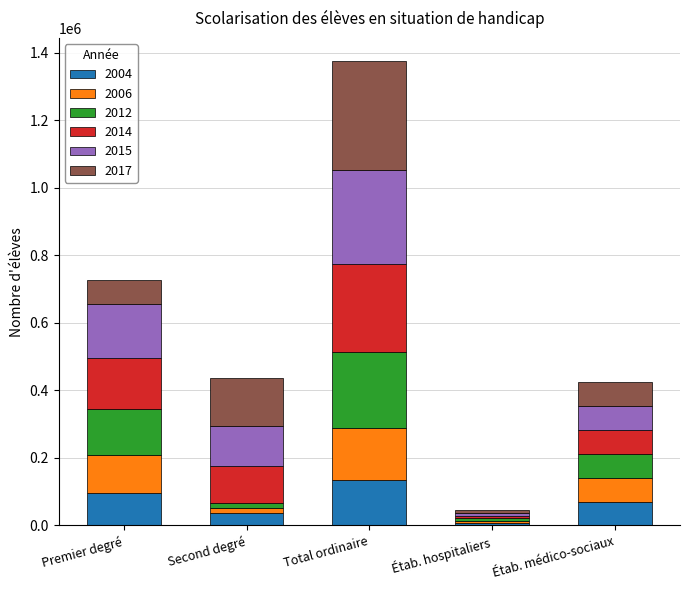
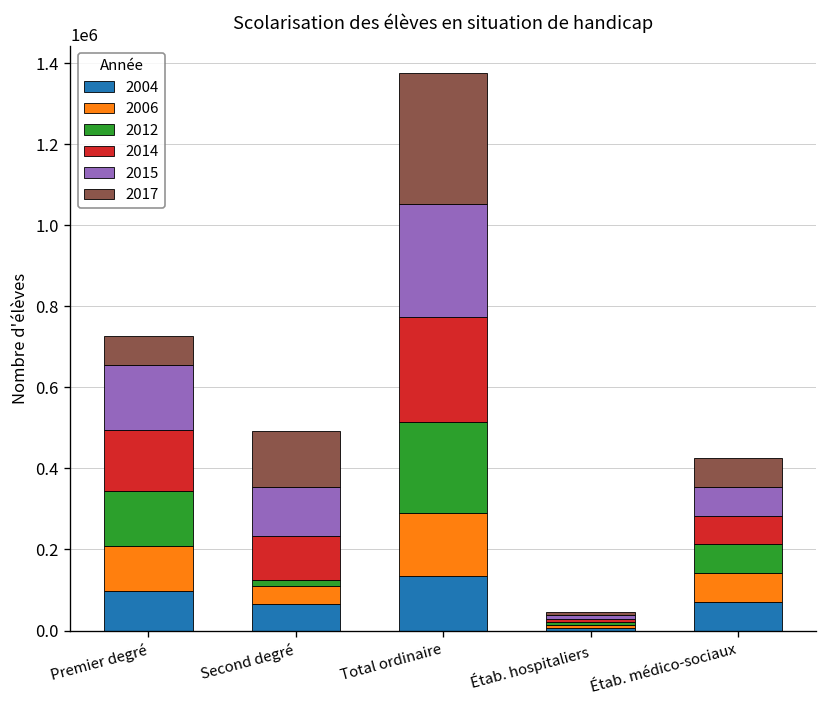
2004, Second degré: 40000 -> 70000
2006, Second degré: 10000 -> 40000
